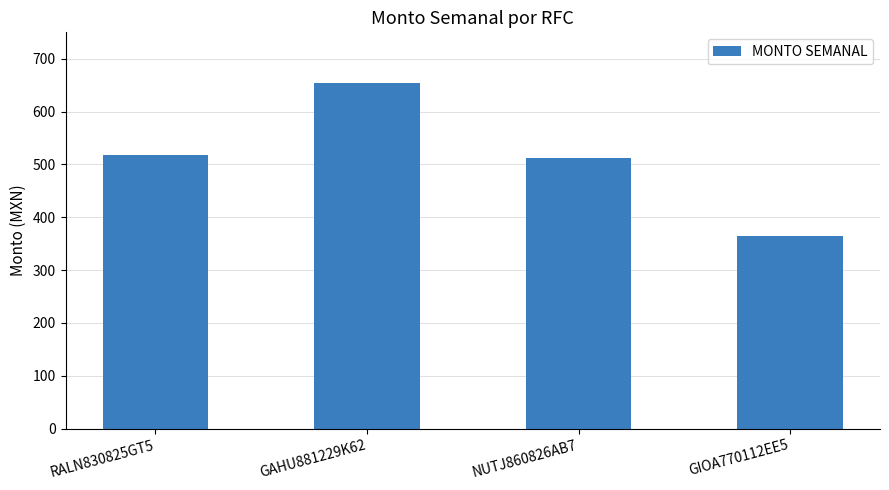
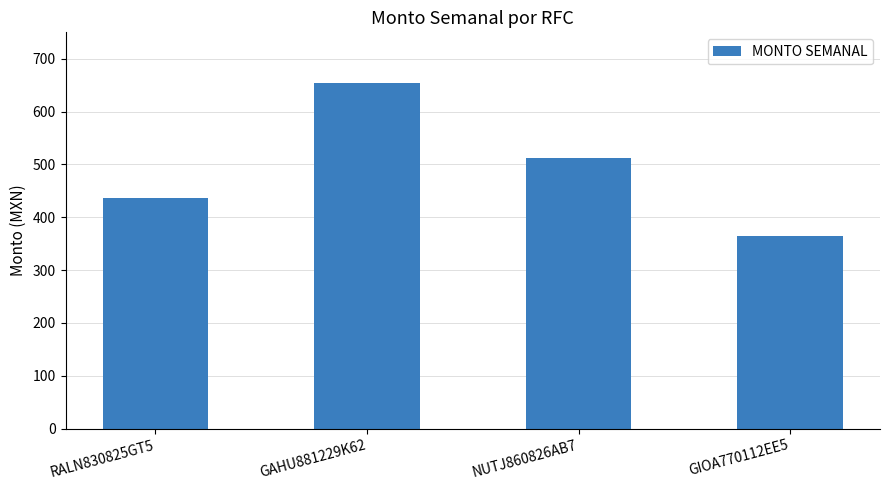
RALN830825GT5: 520 -> 440
